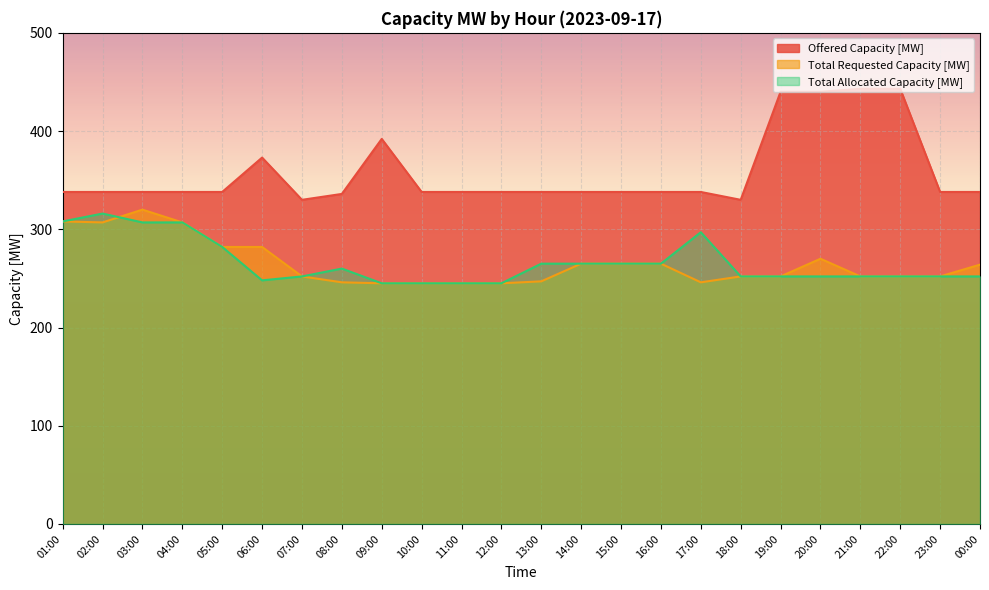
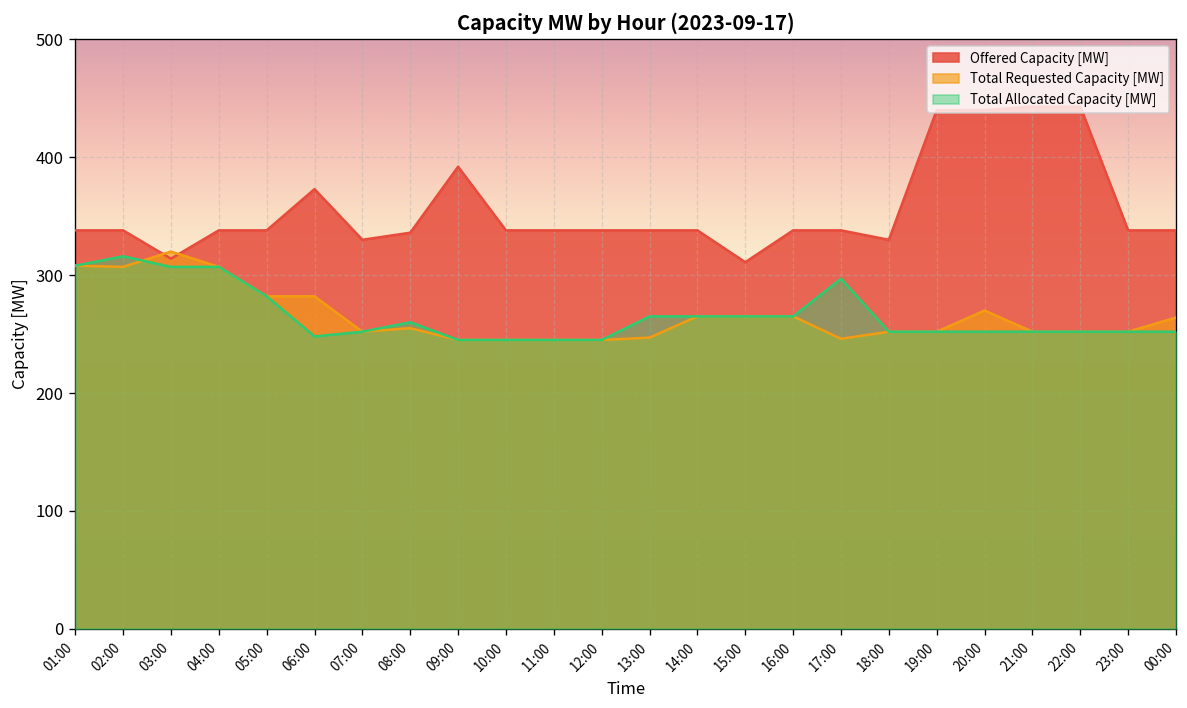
Offered Capacity [MW], 03:00: 340 -> 310
Total Requested Capacity [MW], 08:00: 250 -> 260
Offered Capacity [MW], 15:00: 340 -> 310
